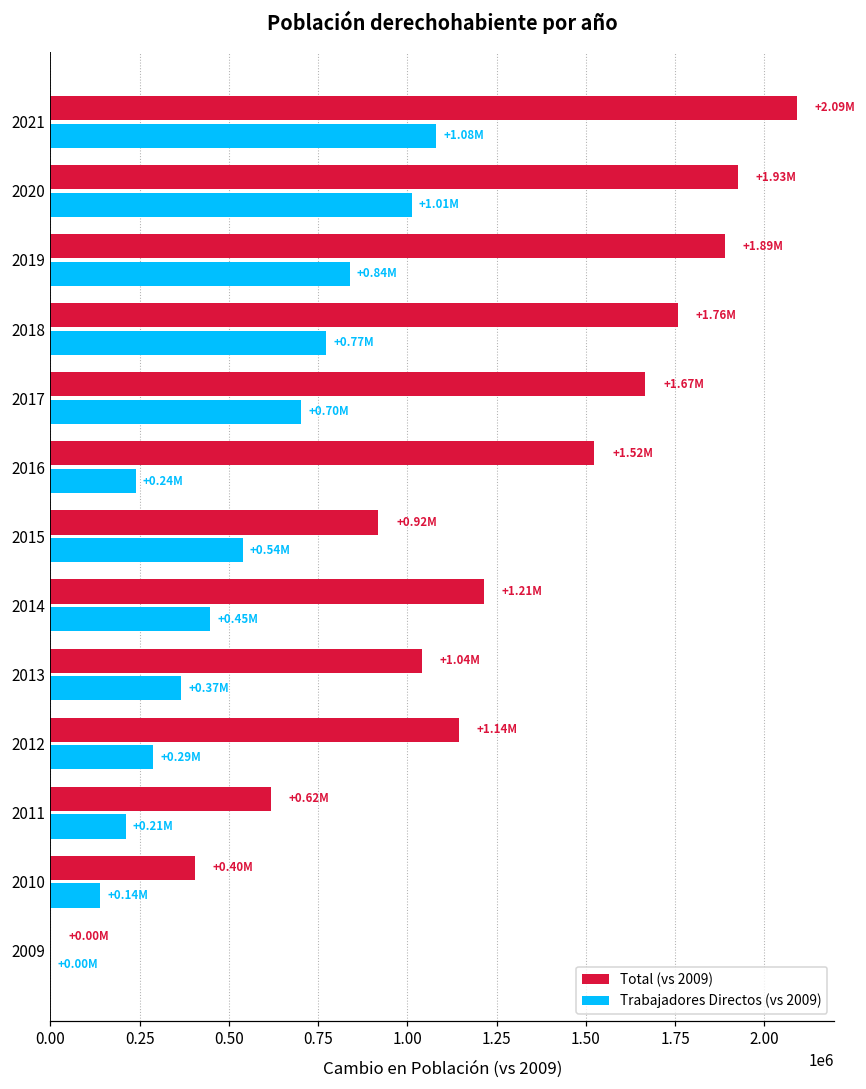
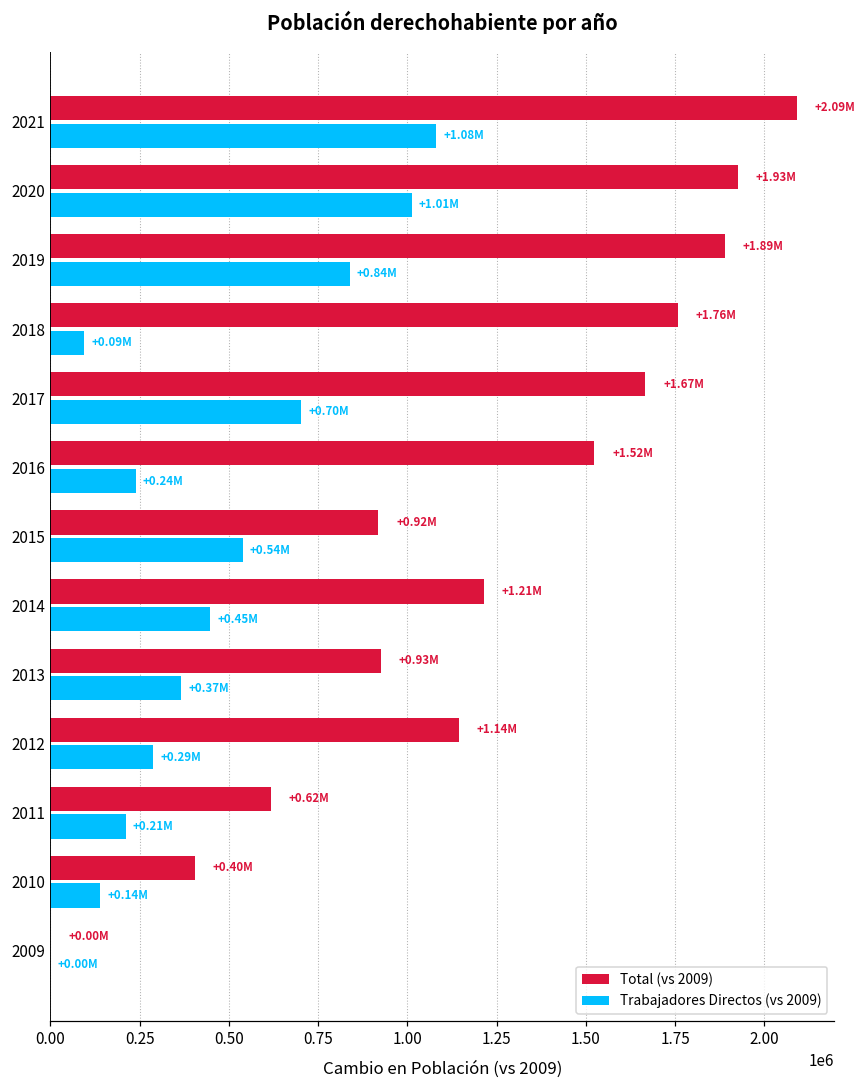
Trabajadores Directos (vs 2009), 2018: +0.77M -> +0.09M
Total (vs 2009), 2013: +1.04M -> +0.93M
